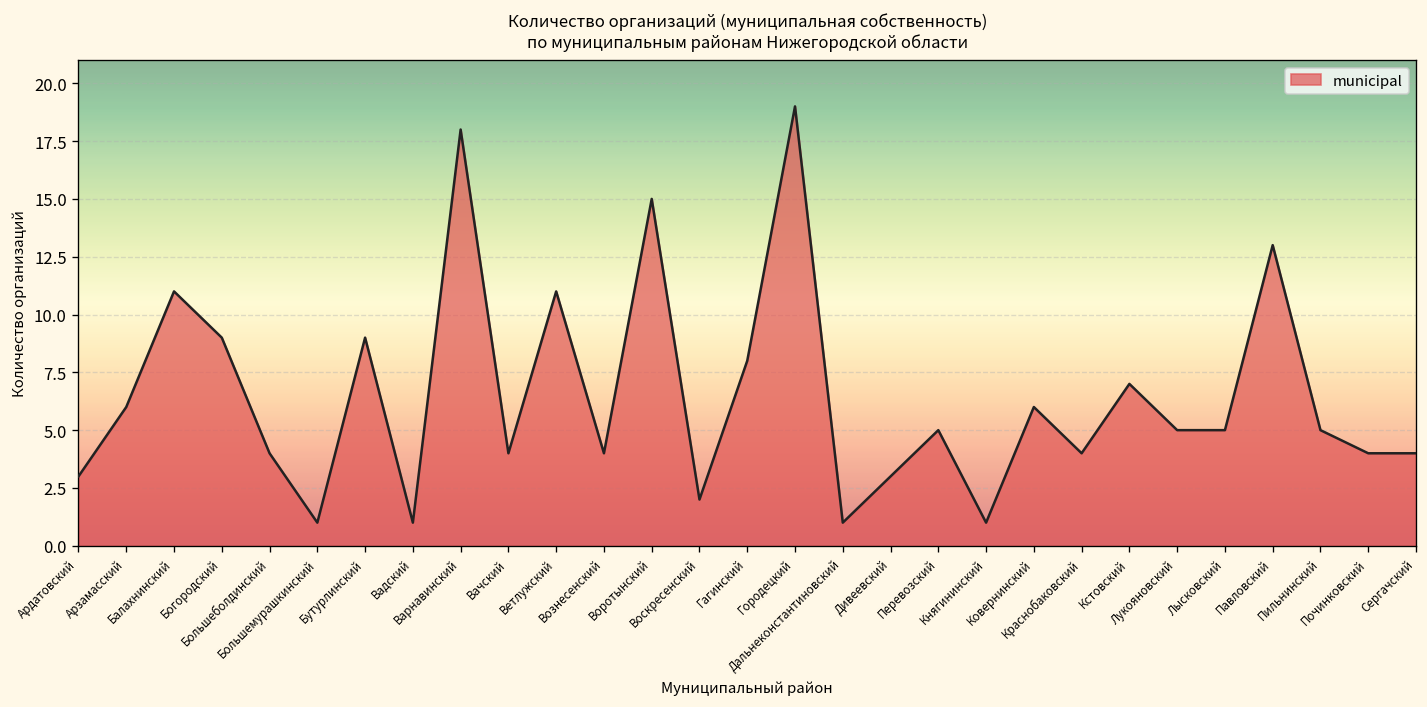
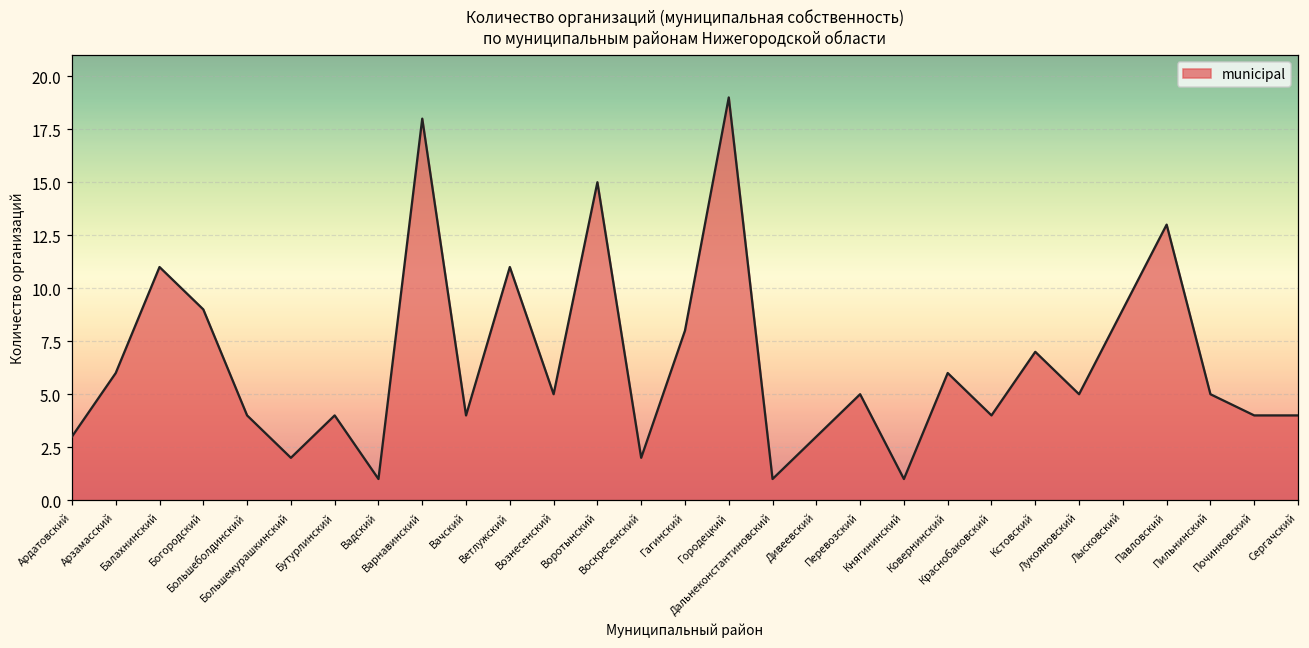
Большемурашкинский: 1 -> 2
Бутурлинский: 9 -> 4
Вознесенский: 4 -> 5
Лысковский: 5 -> 9
